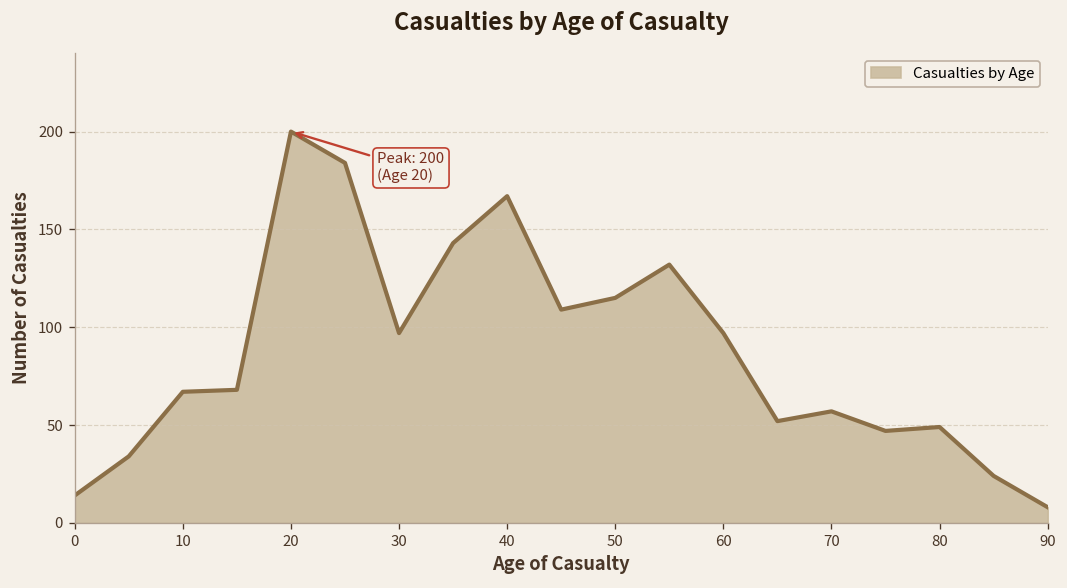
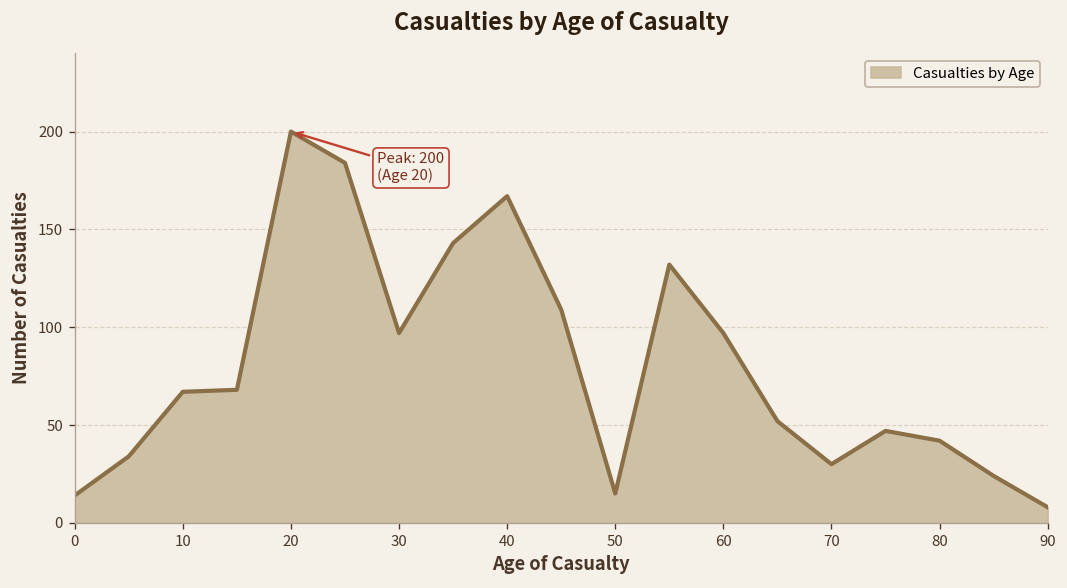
50: 115 -> 15
70: 57 -> 30
80: 49 -> 42
